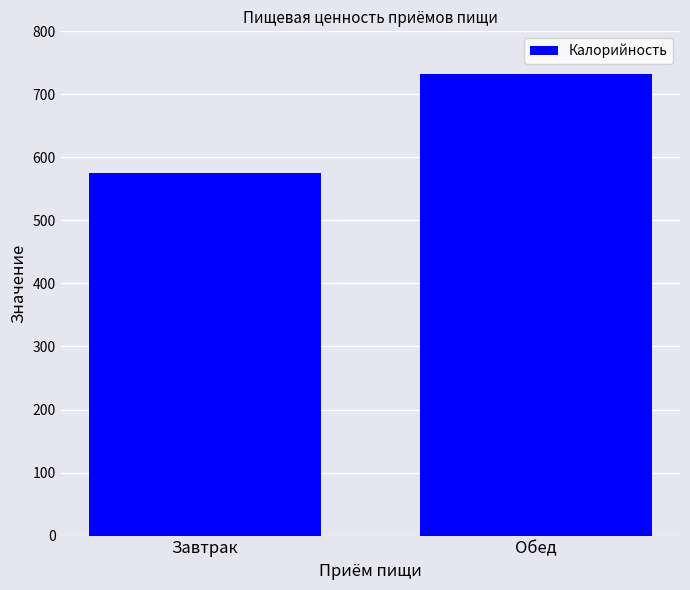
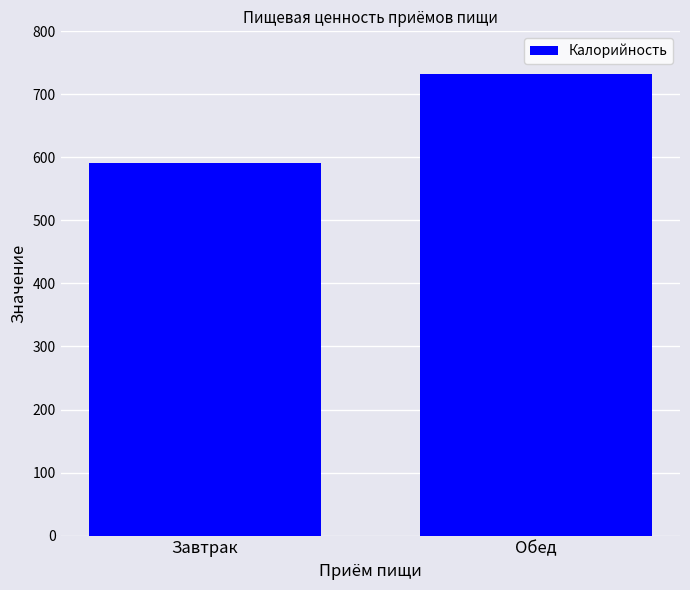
Завтрак: 580 -> 590
